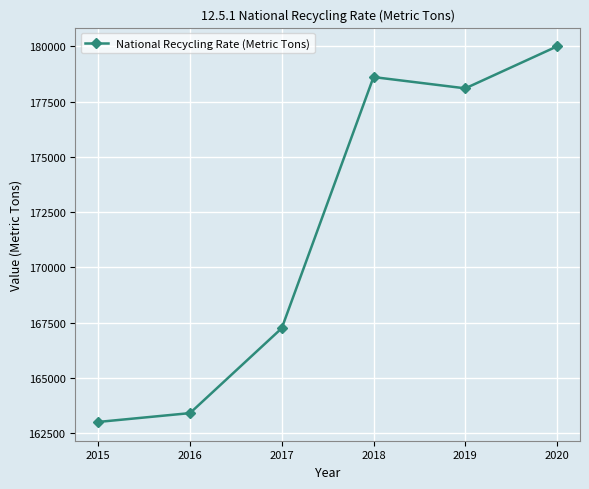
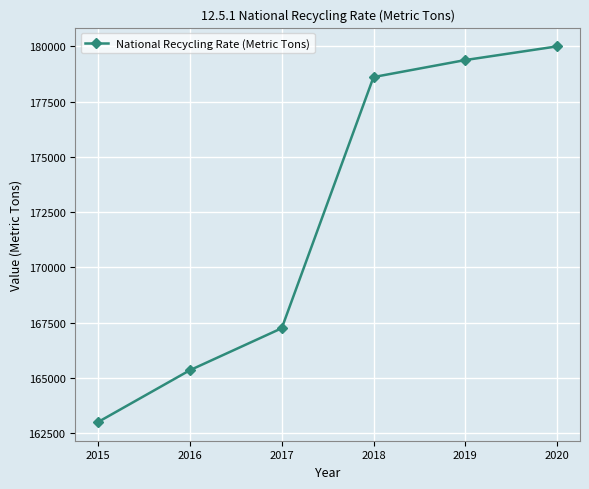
2016: 163400 -> 165300
2019: 178100 -> 179400
